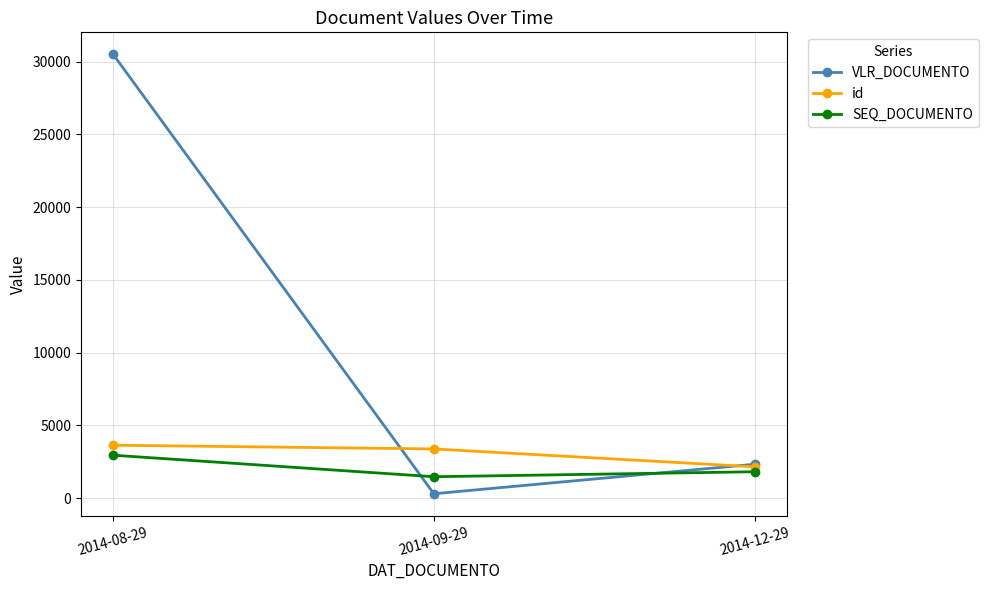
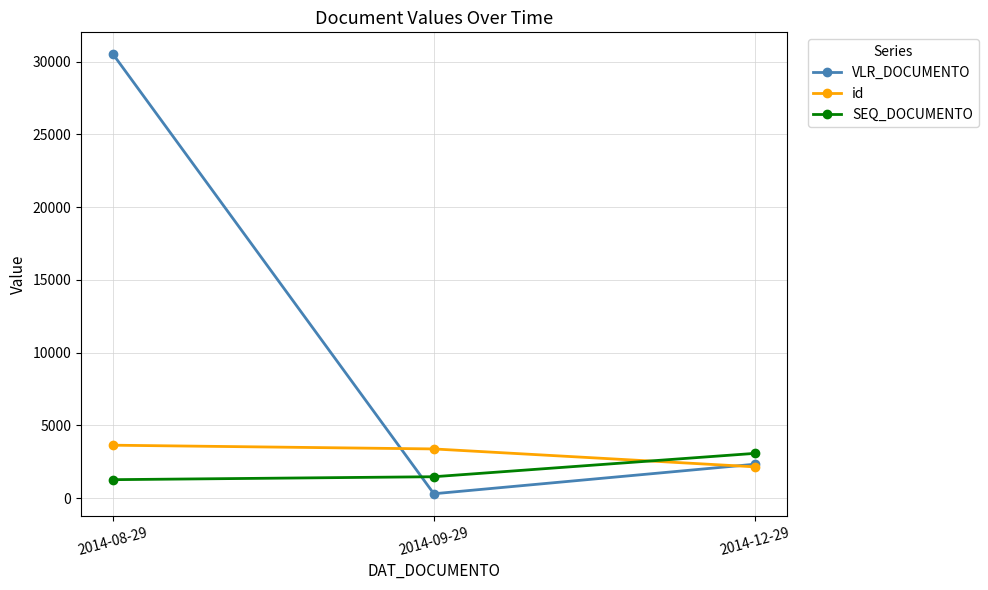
SEQ_DOCUMENTO, 2014-08-29: 2900 -> 1300
SEQ_DOCUMENTO, 2014-12-29: 1800 -> 3100
